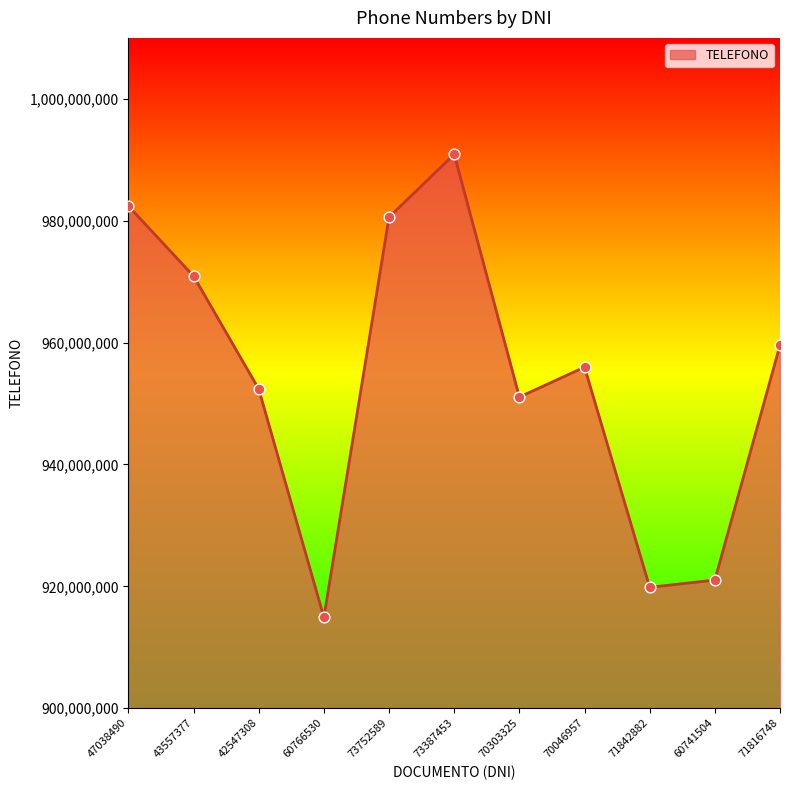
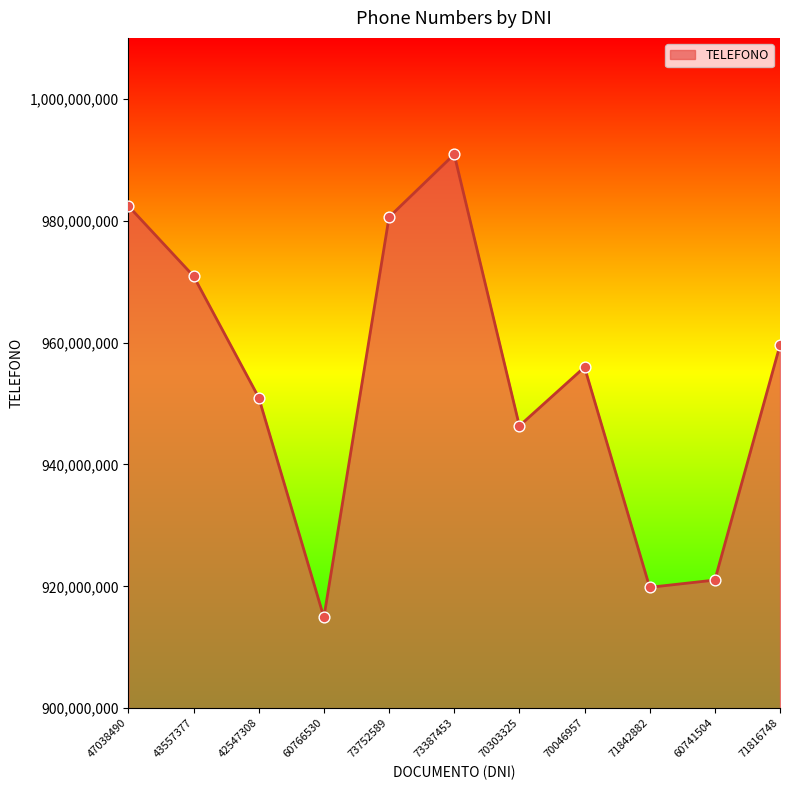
42547308: 952,000,000 -> 951,000,000
70303325: 951,000,000 -> 946,000,000
